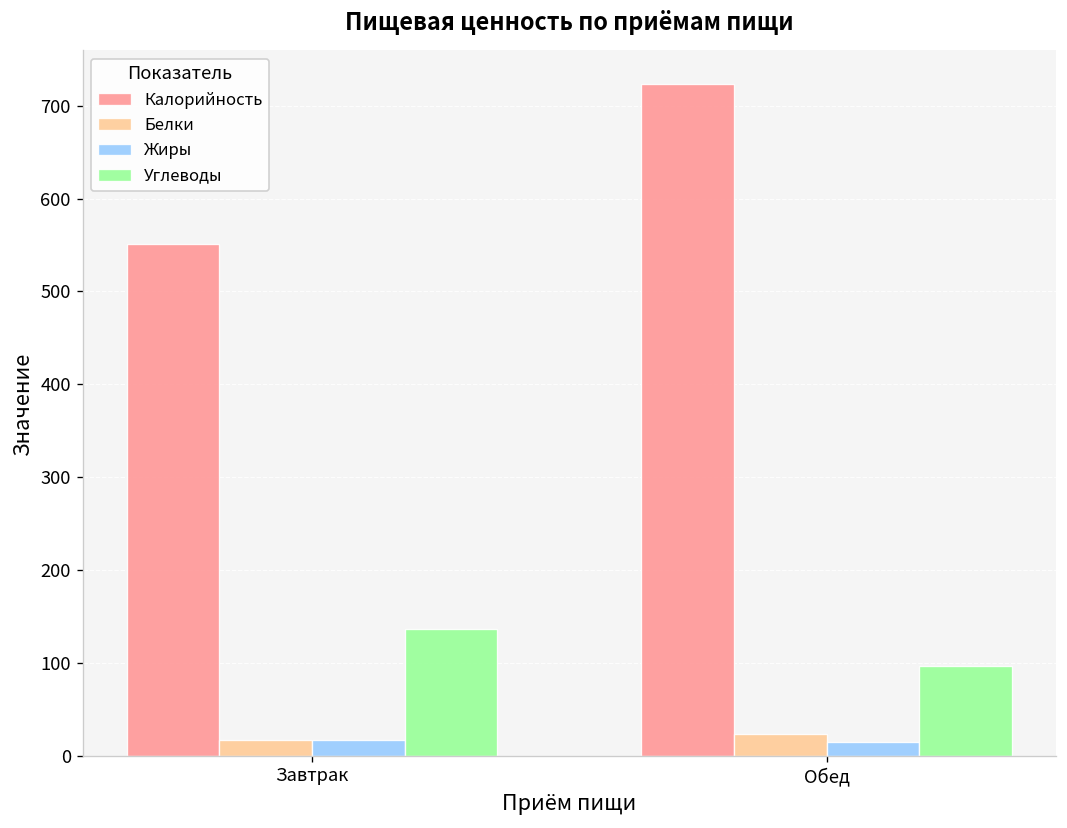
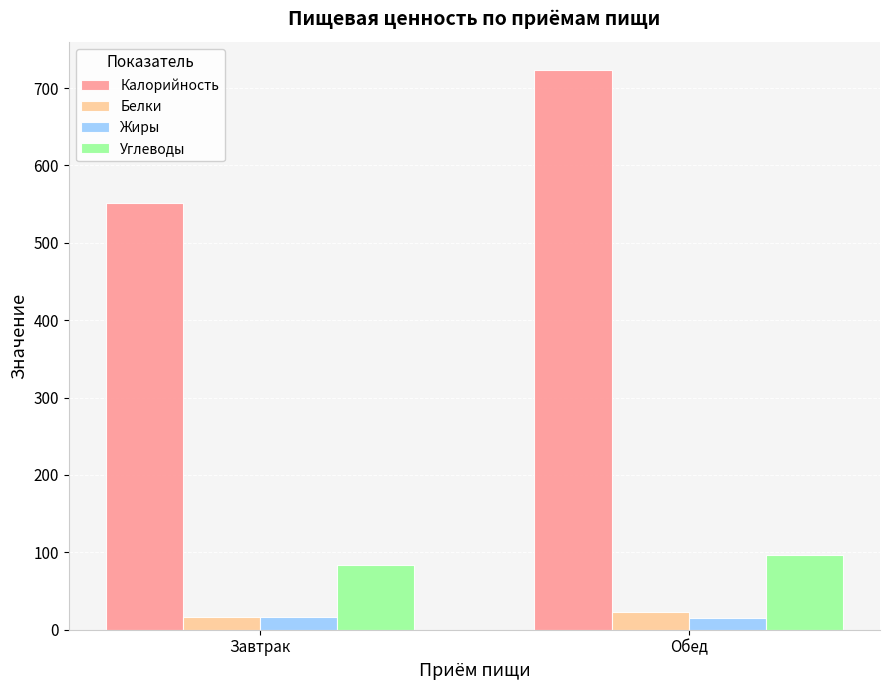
Углеводы, Завтрак: 140 -> 80
